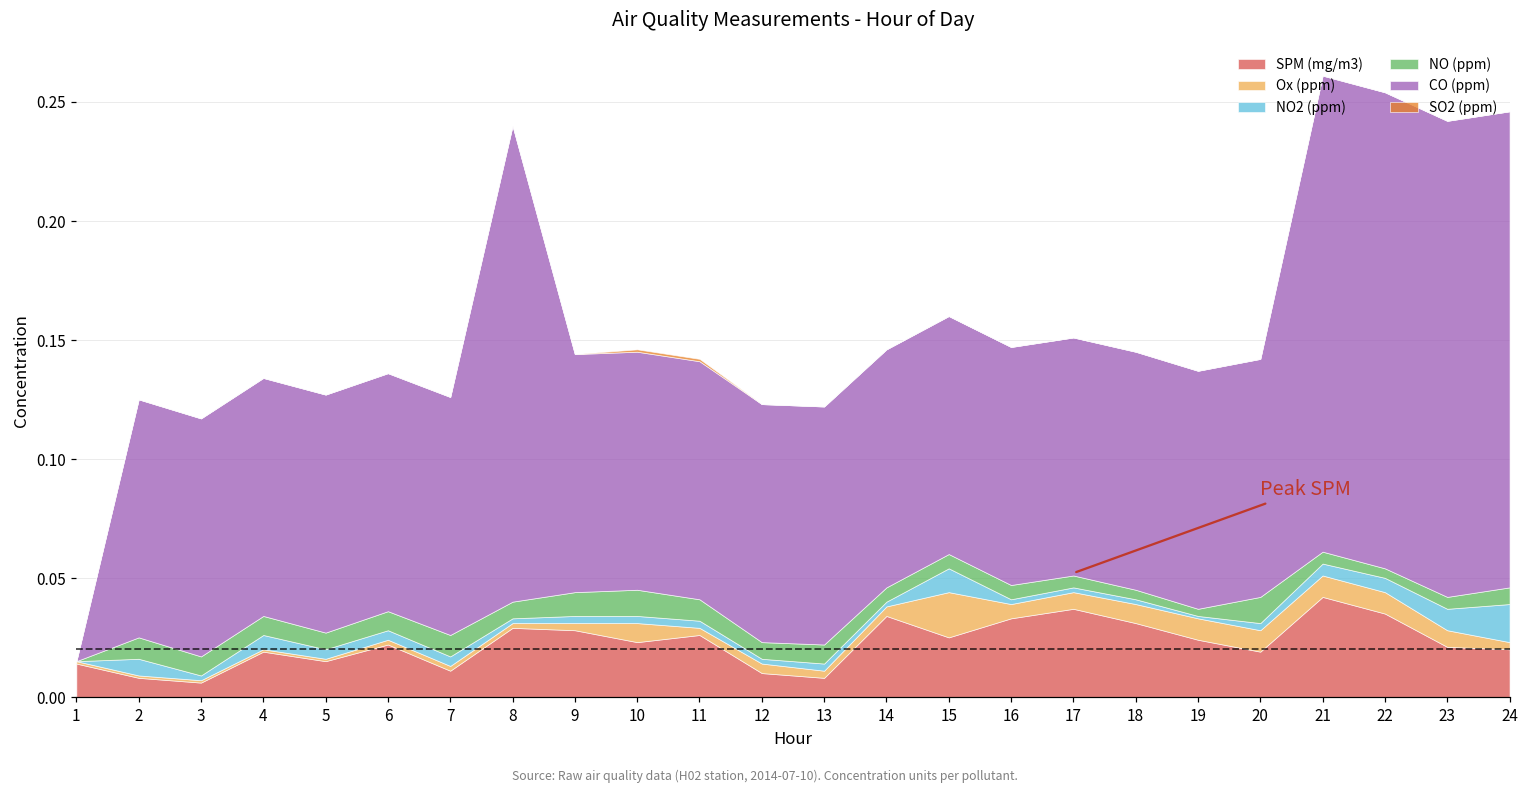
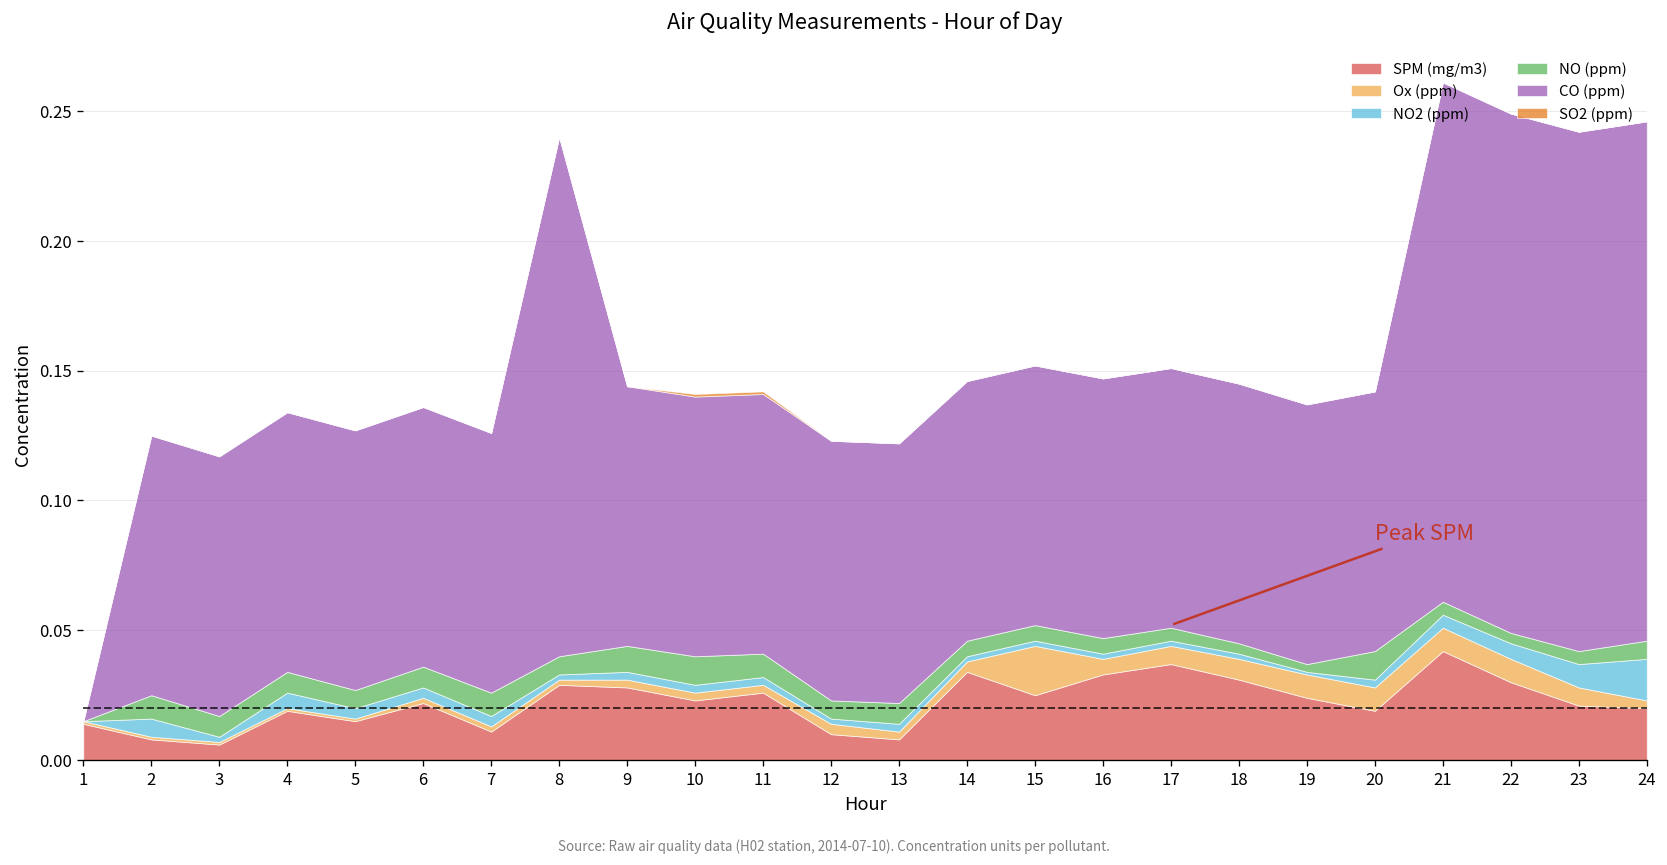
Ox (ppm), 10: 0.008 -> 0.003
NO2 (ppm), 15: 0.010 -> 0.002
SPM (mg/m3), 22: 0.035 -> 0.030
